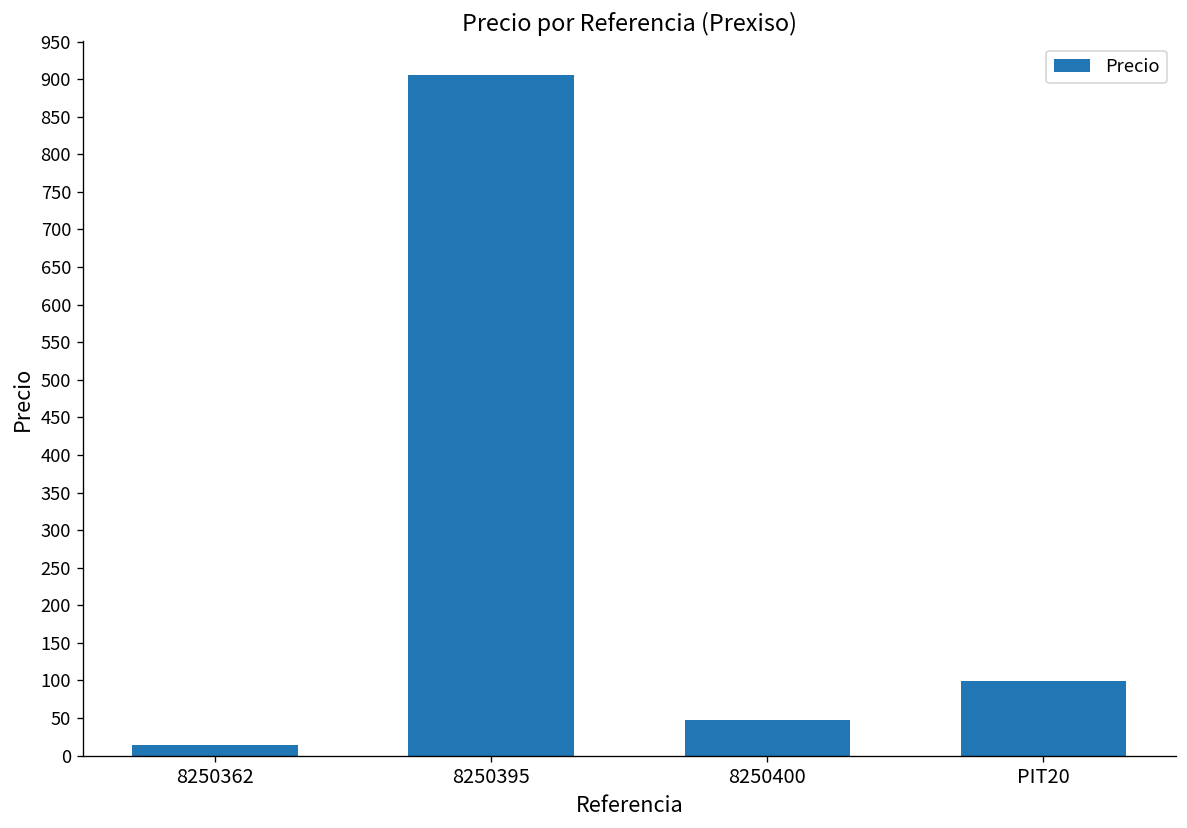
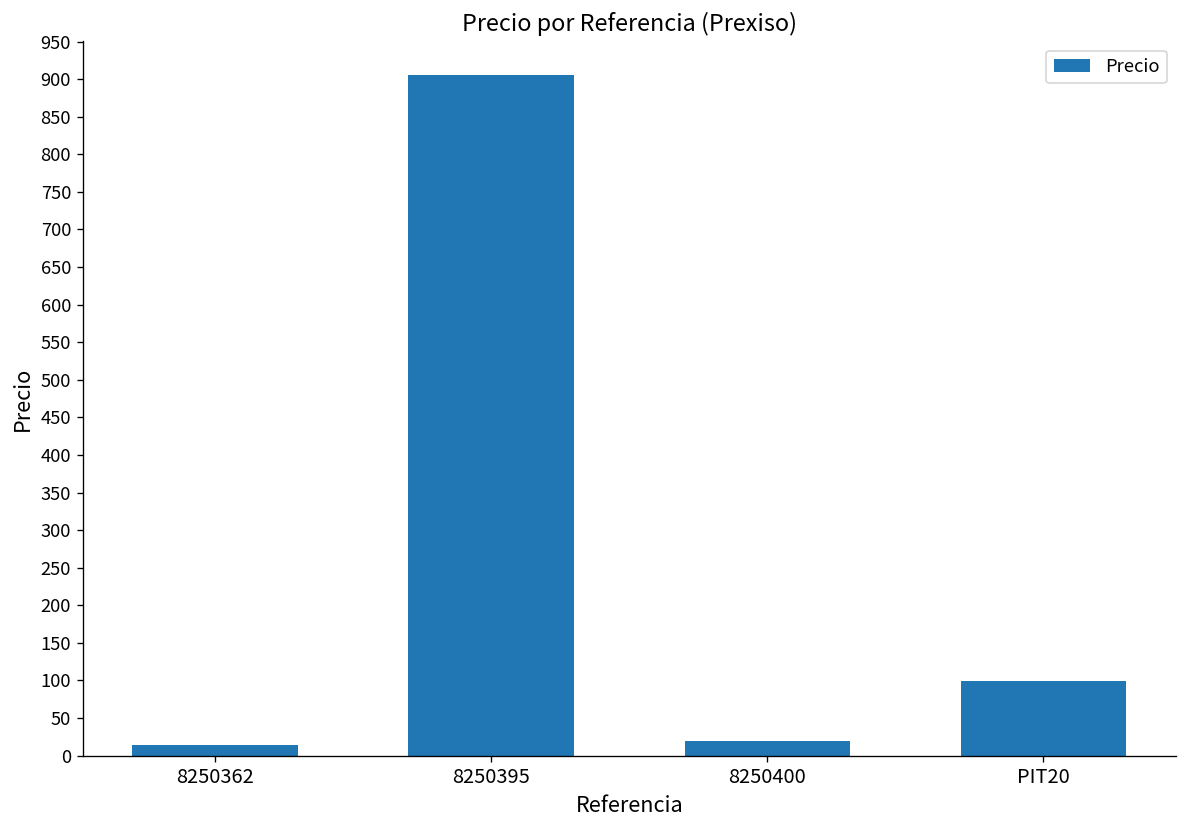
8250400: 50 -> 20
